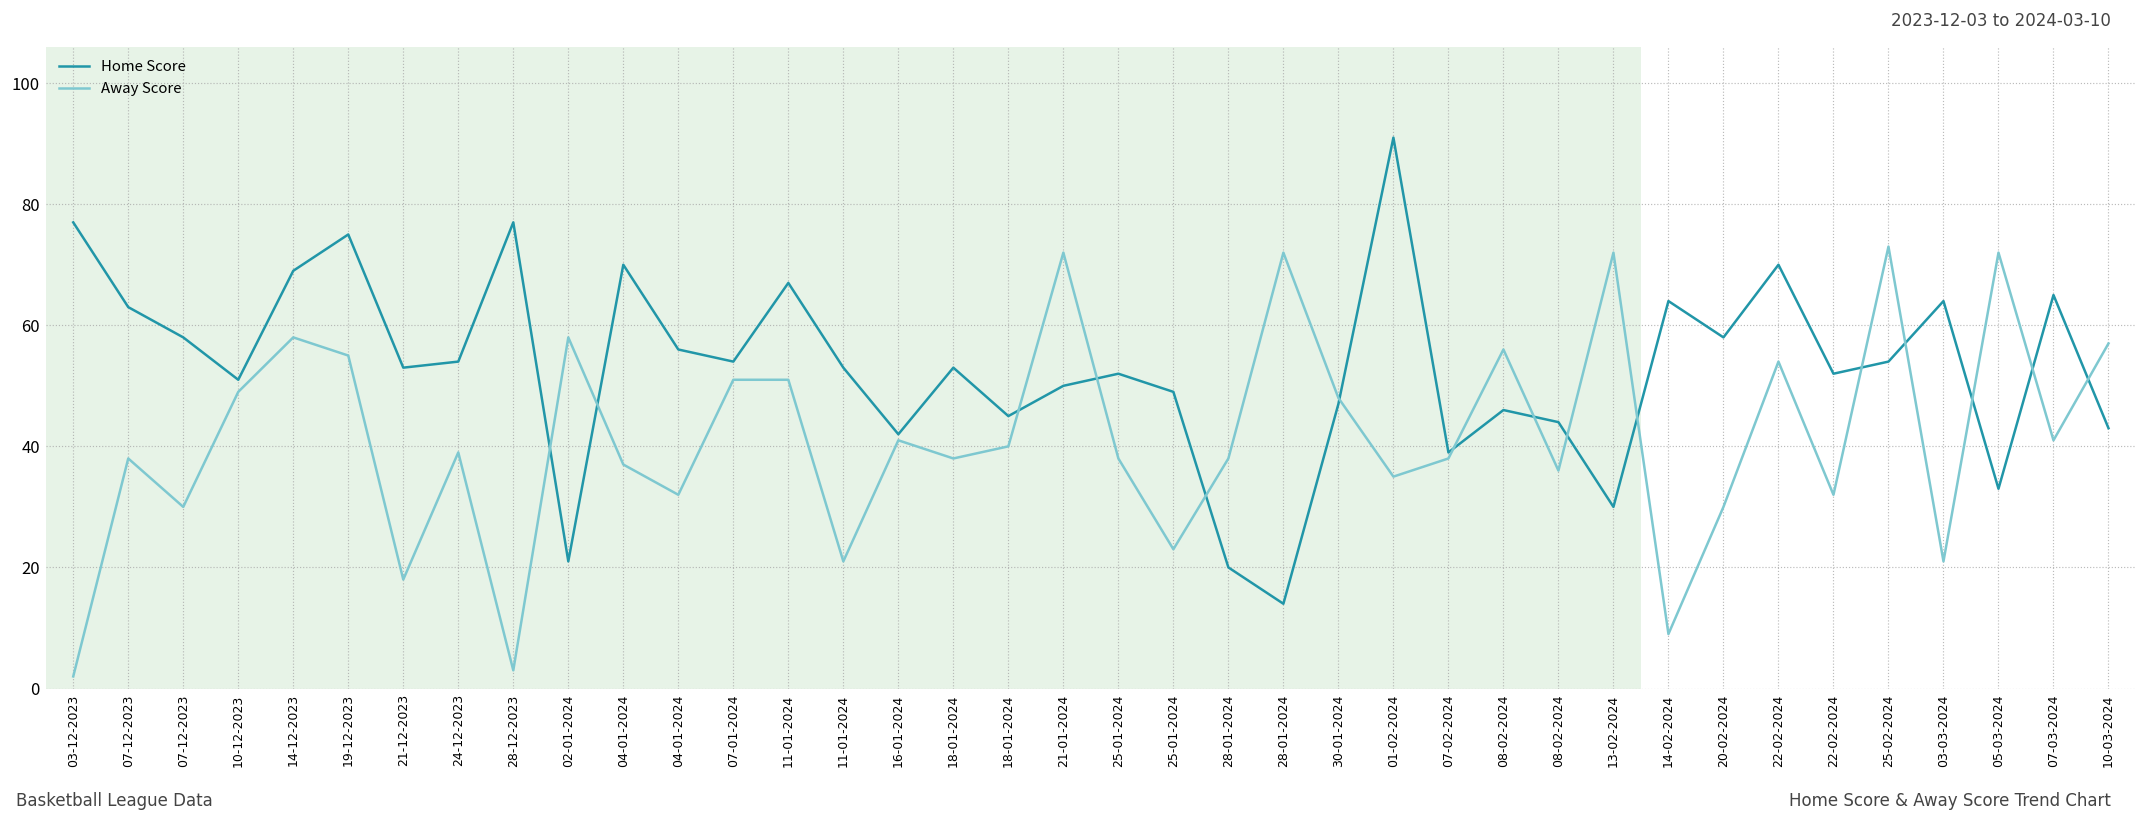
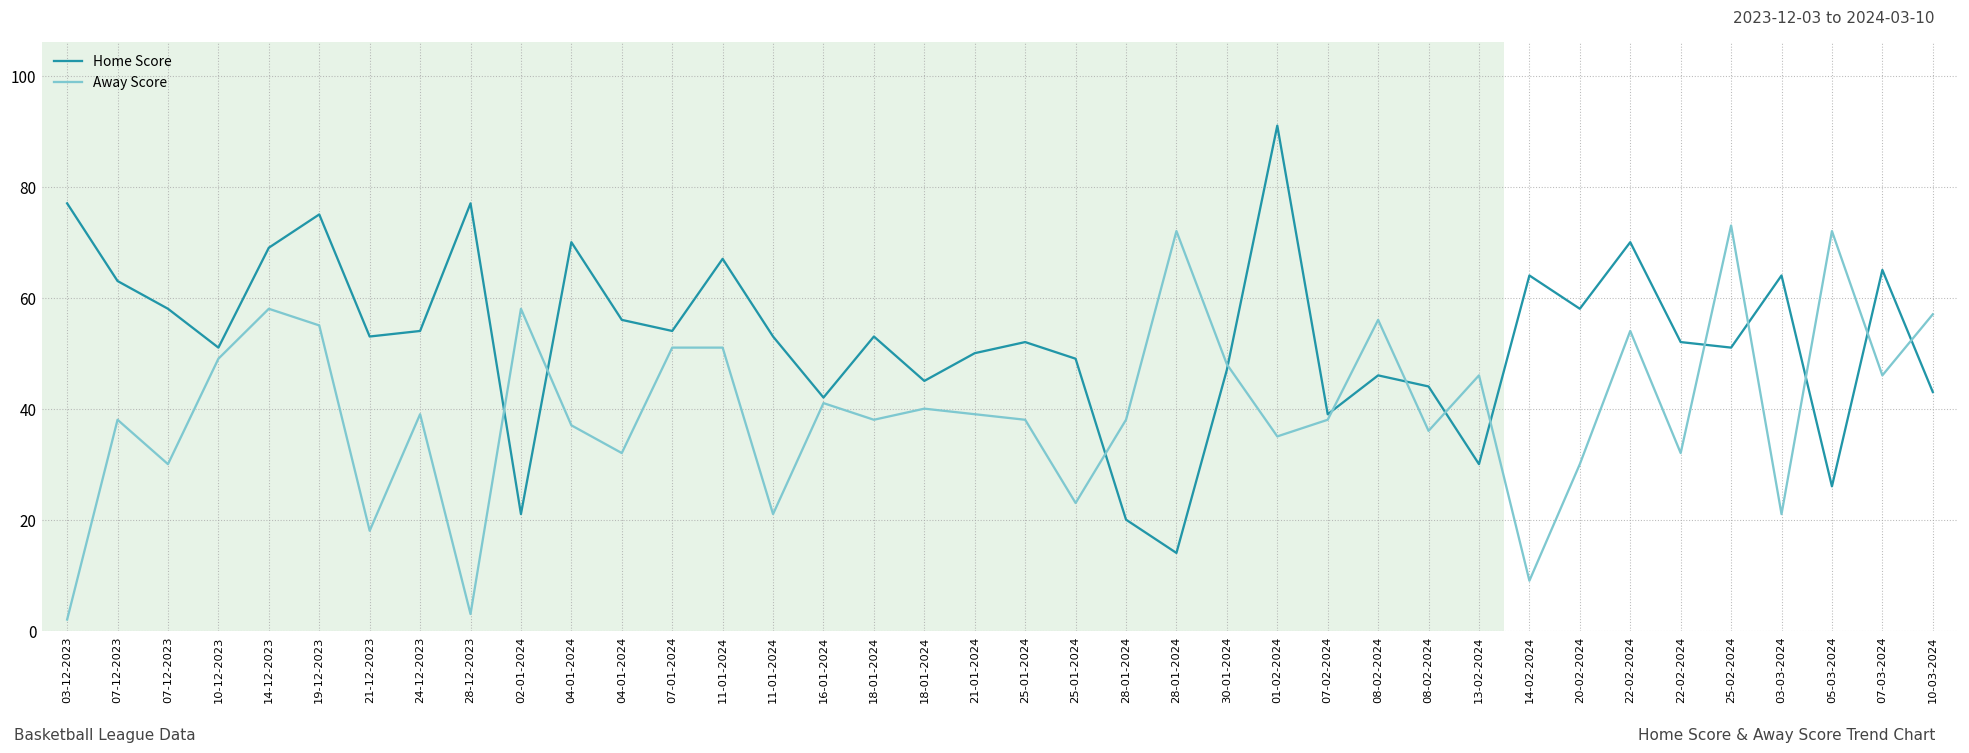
Away Score, 21-01-2024: 72 -> 39
Away Score, 13-02-2024: 72 -> 46
Home Score, 25-02-2024: 54 -> 51
Home Score, 05-03-2024: 33 -> 26
Away Score, 07-03-2024: 41 -> 46
